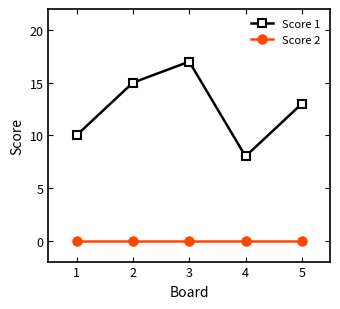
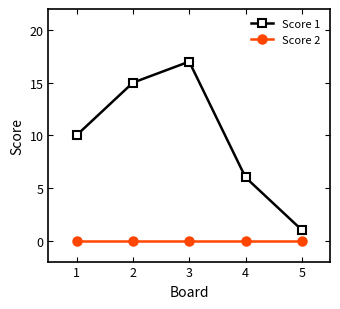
Score 1, 4: 8 -> 6
Score 1, 5: 13 -> 1
